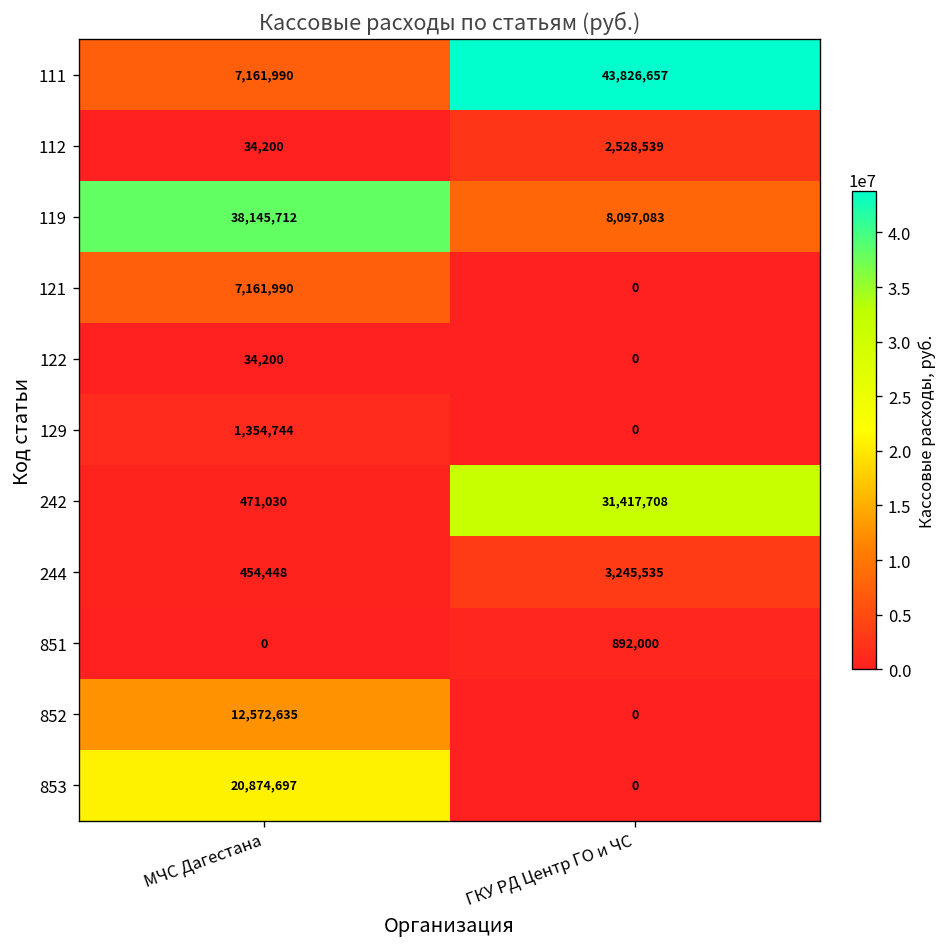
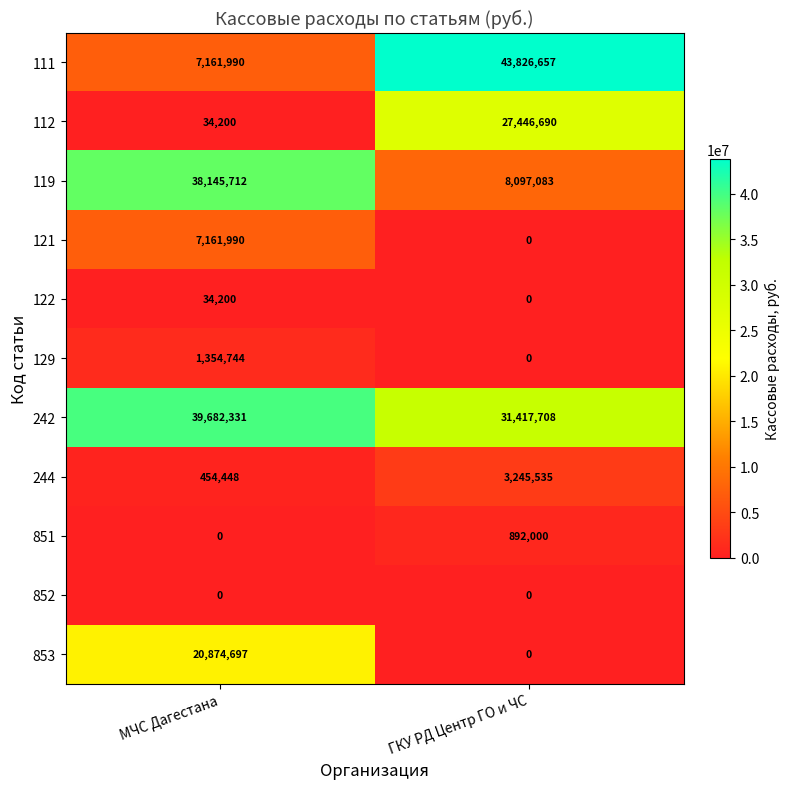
112, ГКУ РД Центр ГО и ЧС: 2,528,539 -> 27,446,690
242, МЧС Дагестана: 471,030 -> 39,682,331
852, МЧС Дагестана: 12,572,635 -> 0
